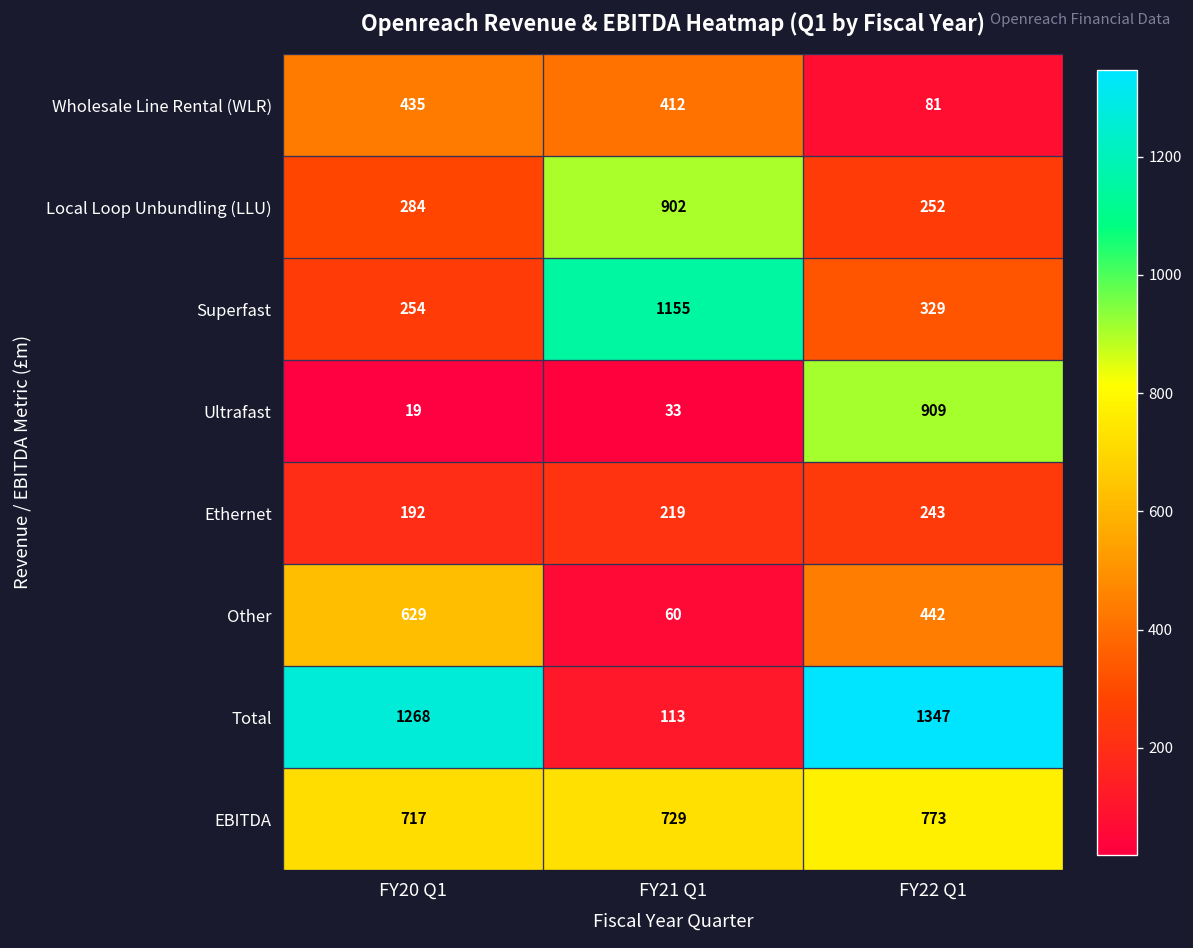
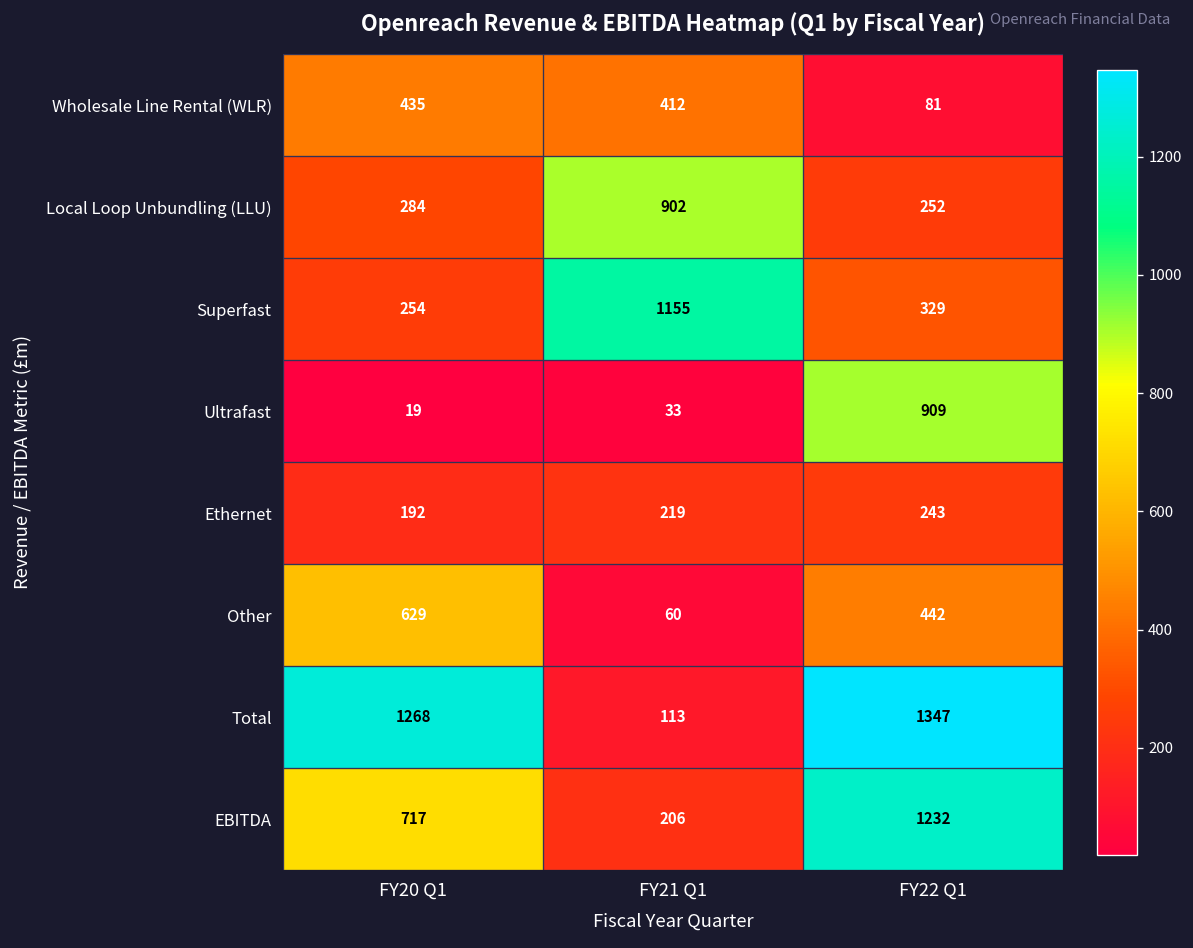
EBITDA, FY21 Q1: 729 -> 206
EBITDA, FY22 Q1: 773 -> 1232
